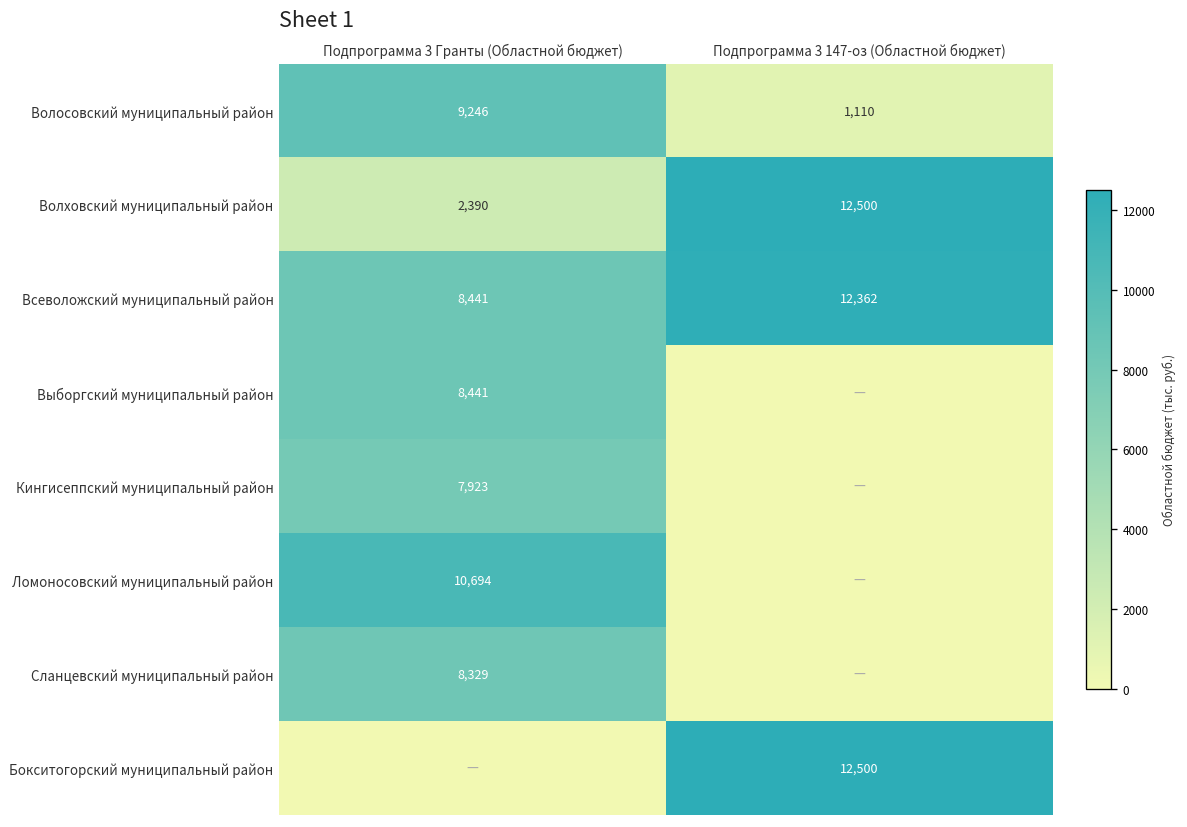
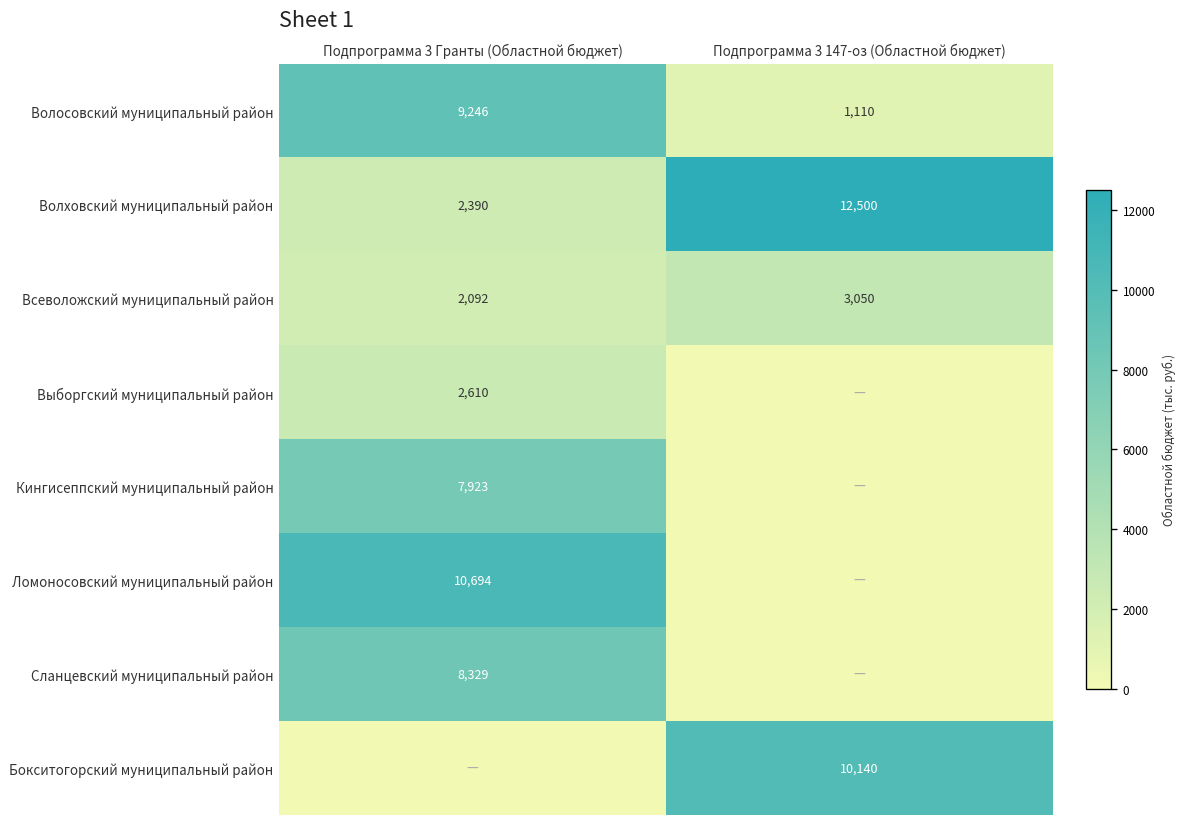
Всеволожский муниципальный район, Подпрограмма 3 Гранты (Областной бюджет): 8,441 -> 2,092
Всеволожский муниципальный район, Подпрограмма 3 147-оз (Областной бюджет): 12,362 -> 3,050
Выборгский муниципальный район, Подпрограмма 3 Гранты (Областной бюджет): 8,441 -> 2,610
Бокситогорский муниципальный район, Подпрограмма 3 147-оз (Областной бюджет): 12,500 -> 10,140
